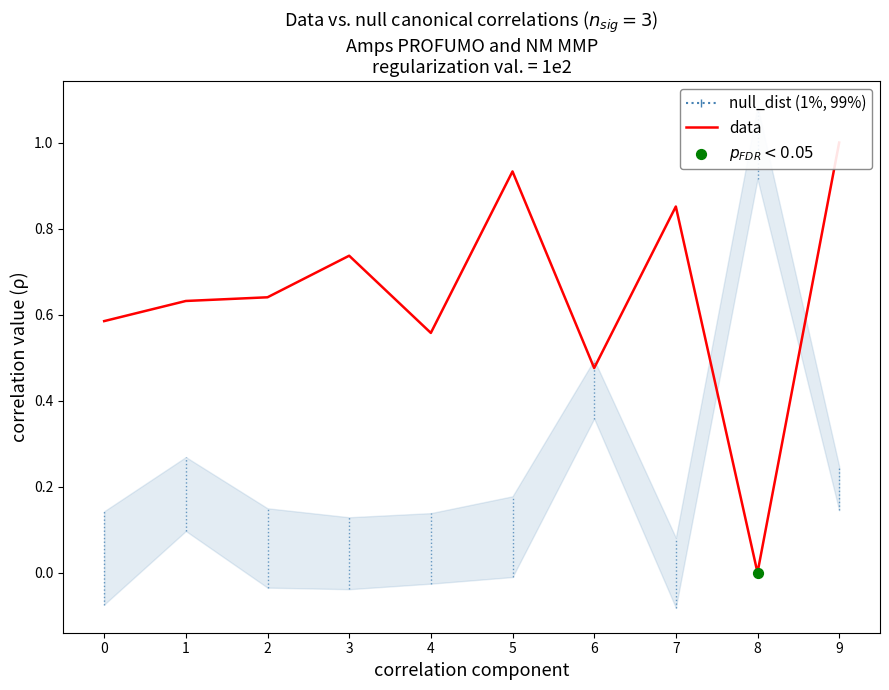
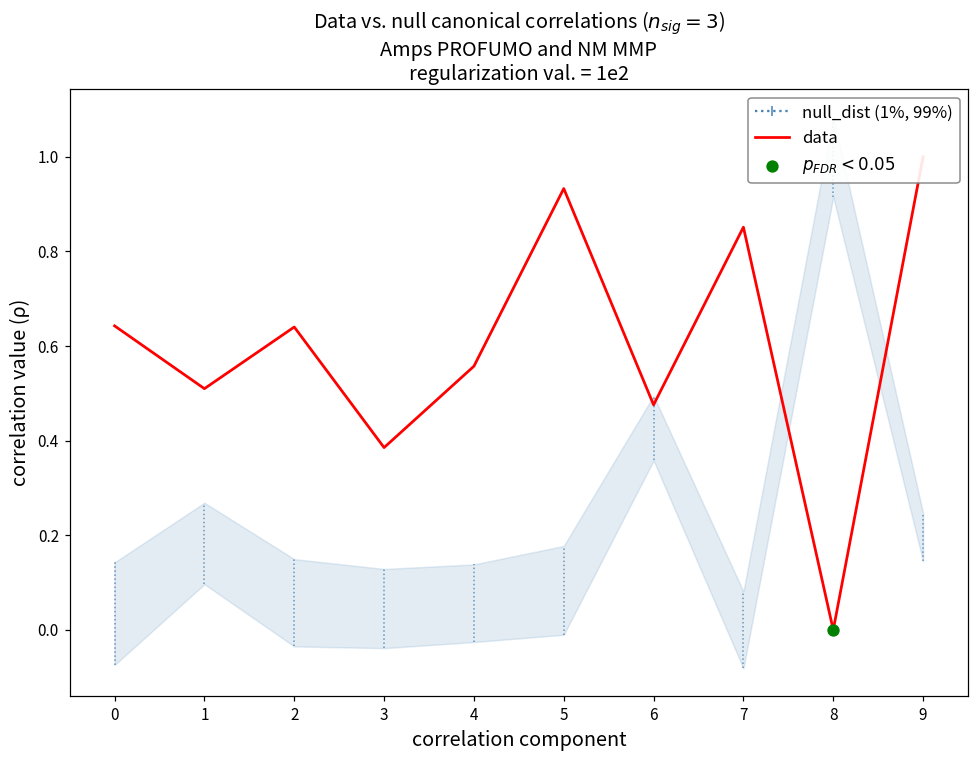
data, 0: 0.58 -> 0.64
data, 1: 0.63 -> 0.51
data, 3: 0.74 -> 0.39
